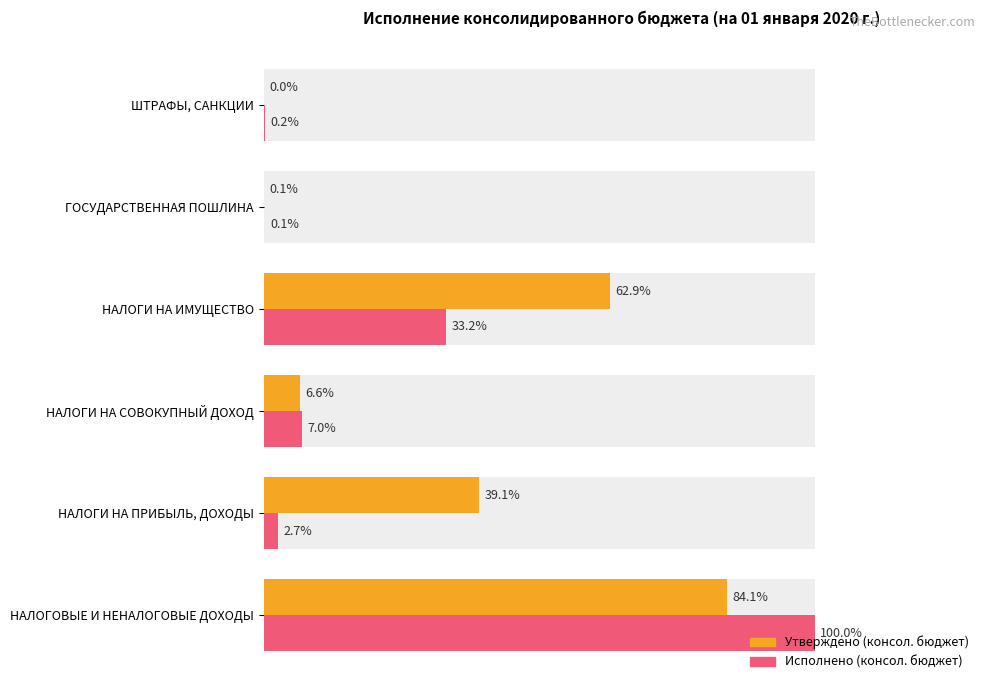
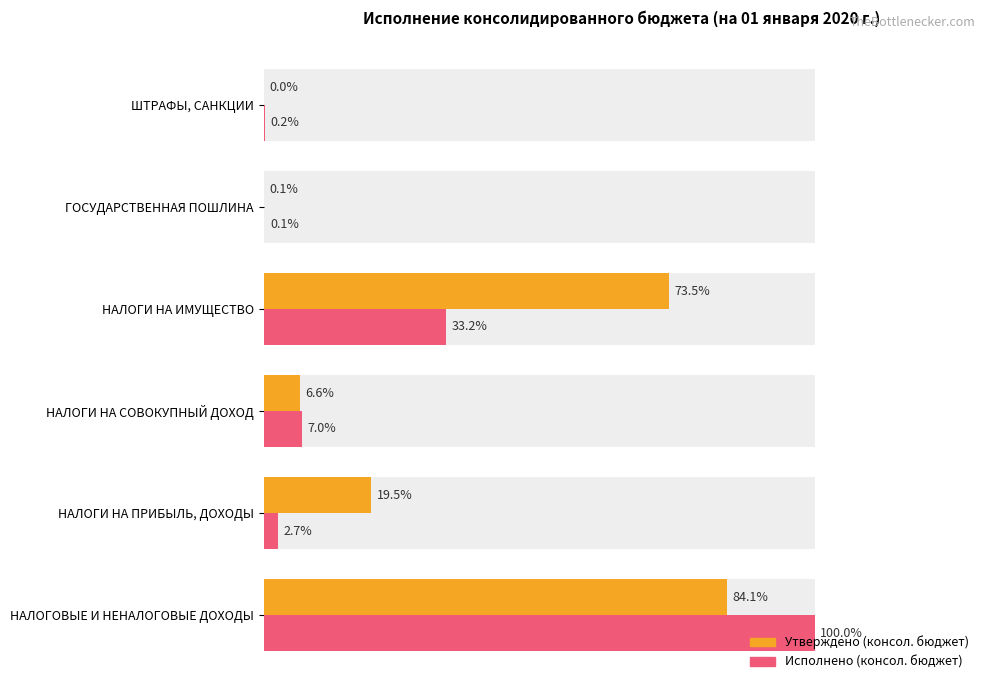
Утверждено (консол. бюджет), НАЛОГИ НА ИМУЩЕСТВО: 62.9% -> 73.5%
Утверждено (консол. бюджет), НАЛОГИ НА ПРИБЫЛЬ, ДОХОДЫ: 39.1% -> 19.5%
